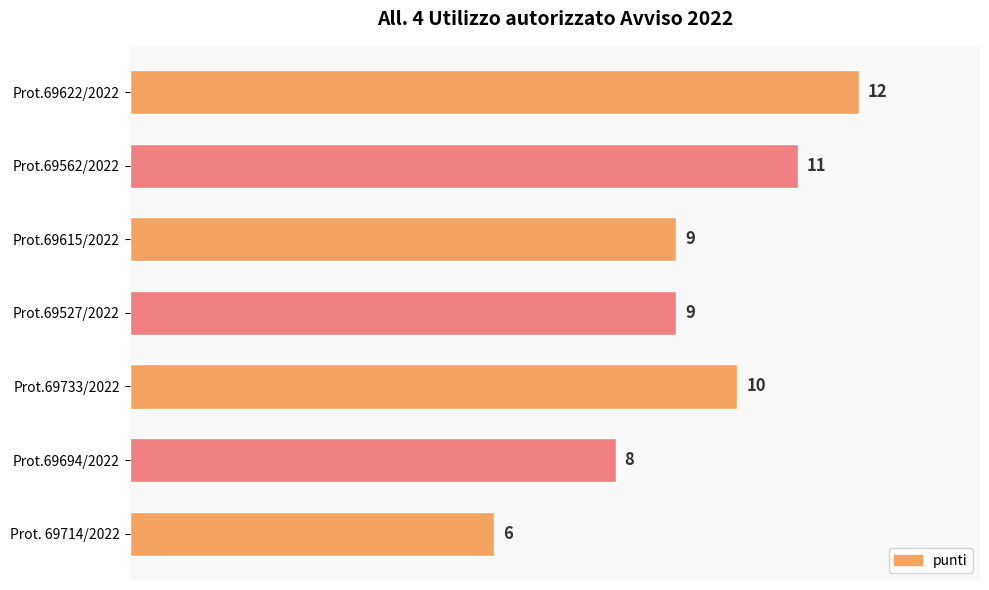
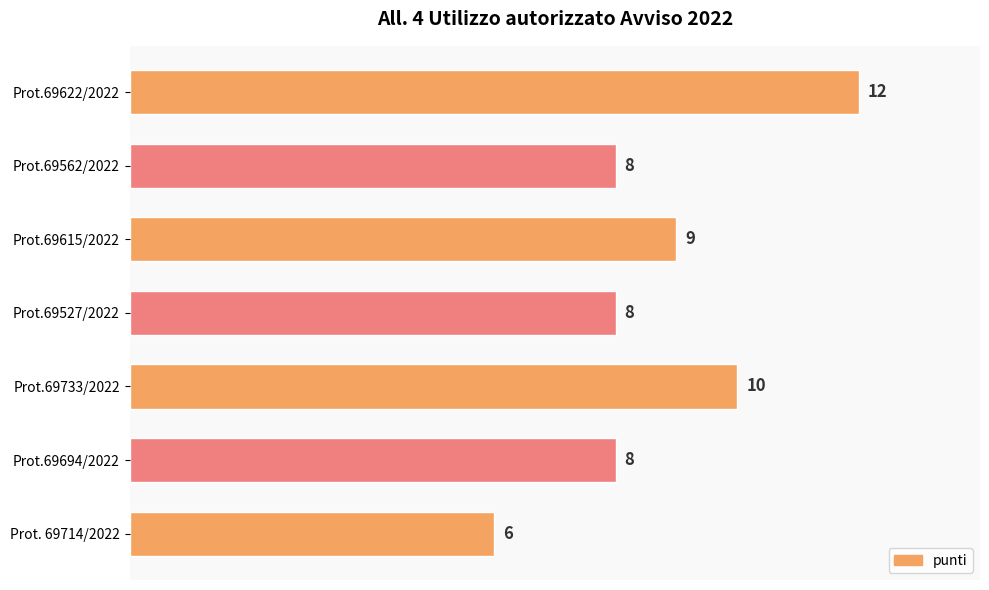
Prot.69562/2022: 11 -> 8
Prot.69527/2022: 9 -> 8
